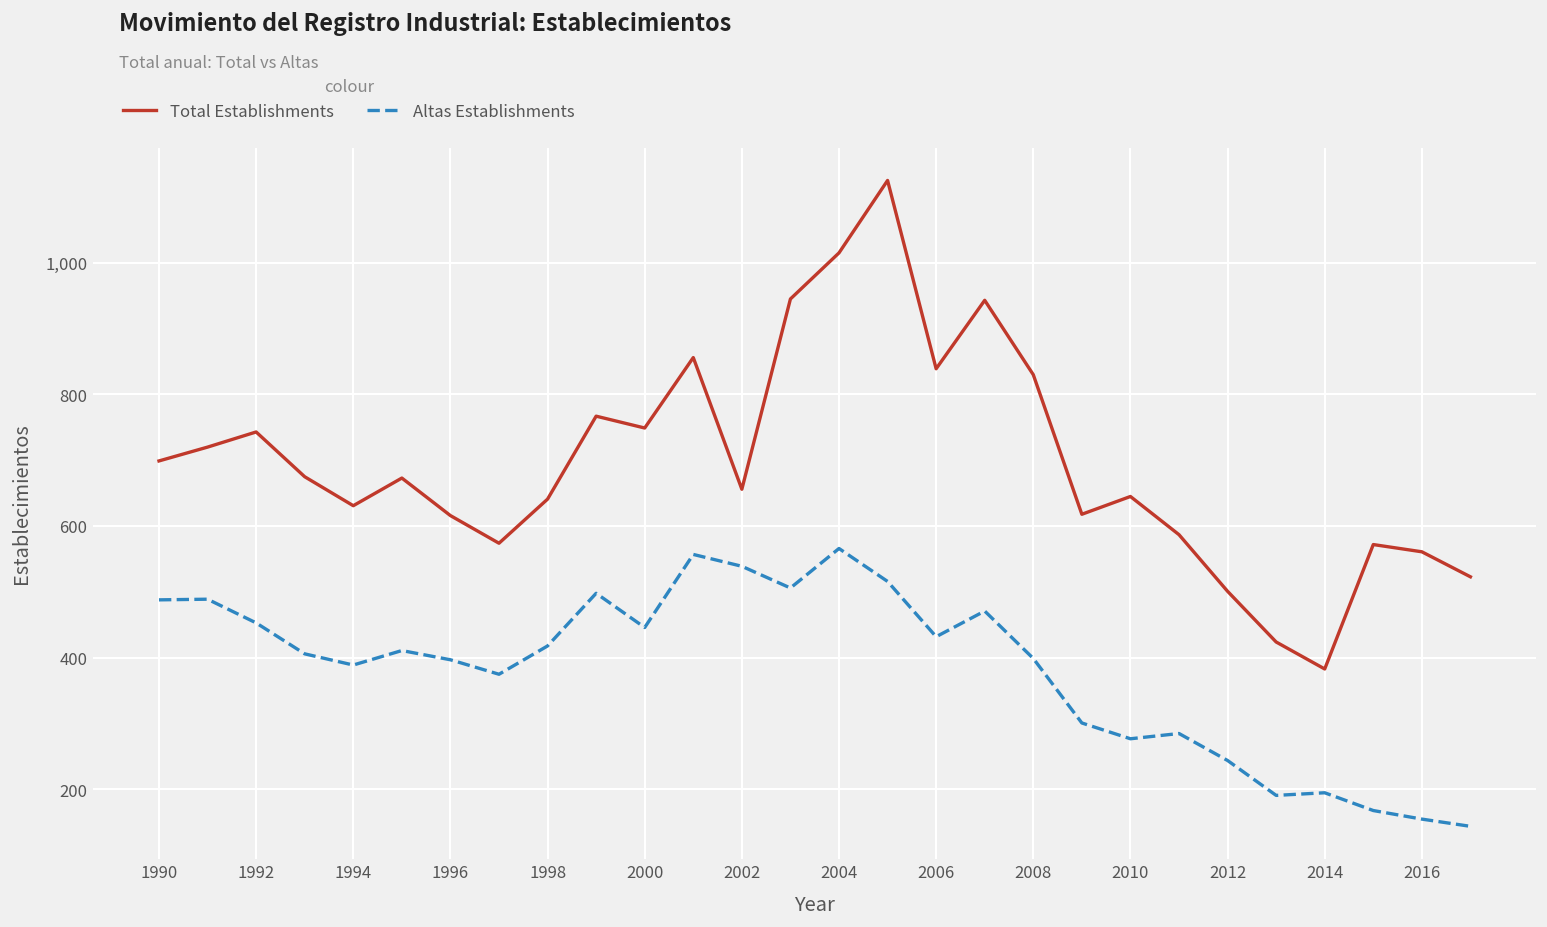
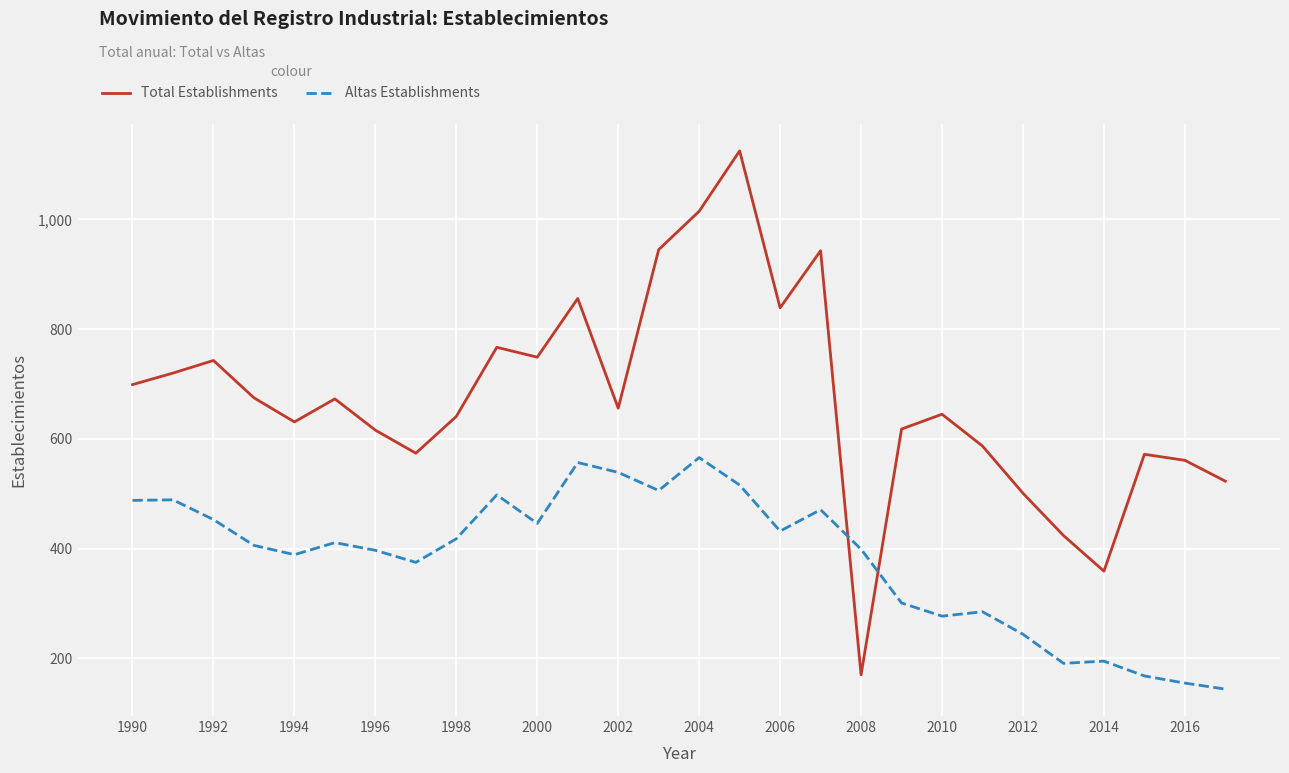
Total Establishments, 2008: 830 -> 170
Total Establishments, 2014: 380 -> 360
